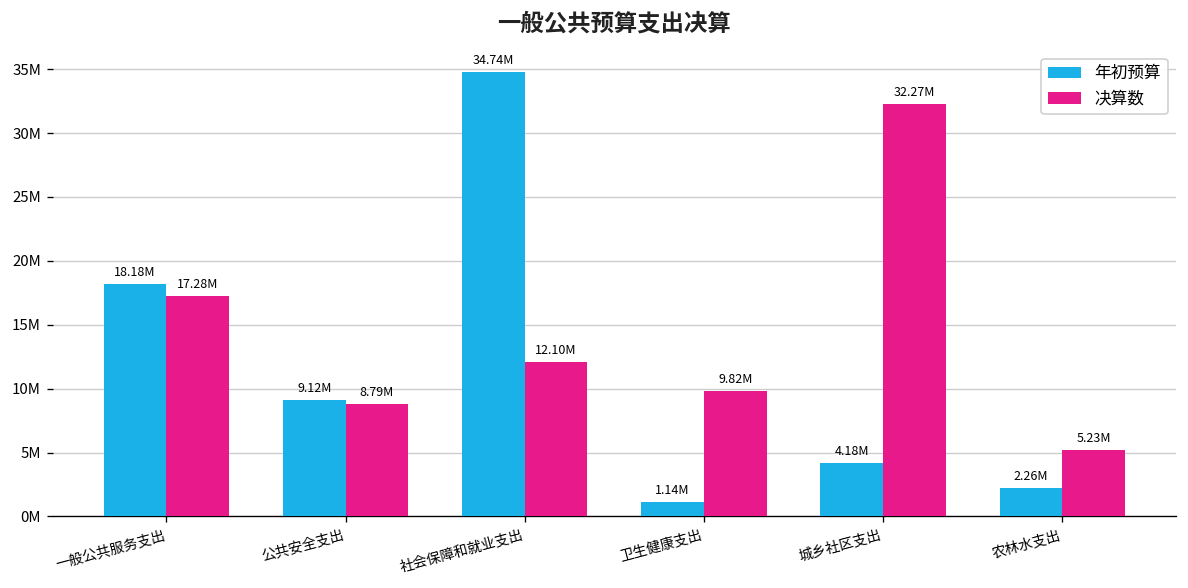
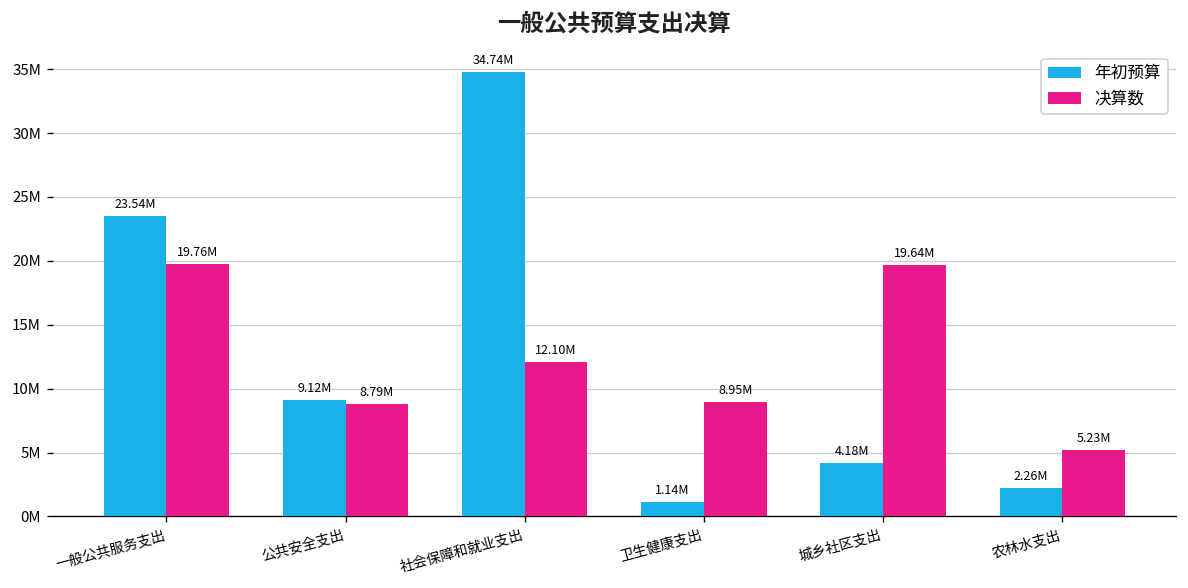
年初预算, 一般公共服务支出: 18.18M -> 23.54M
决算数, 一般公共服务支出: 17.28M -> 19.76M
决算数, 卫生健康支出: 9.82M -> 8.95M
决算数, 城乡社区支出: 32.27M -> 19.64M
